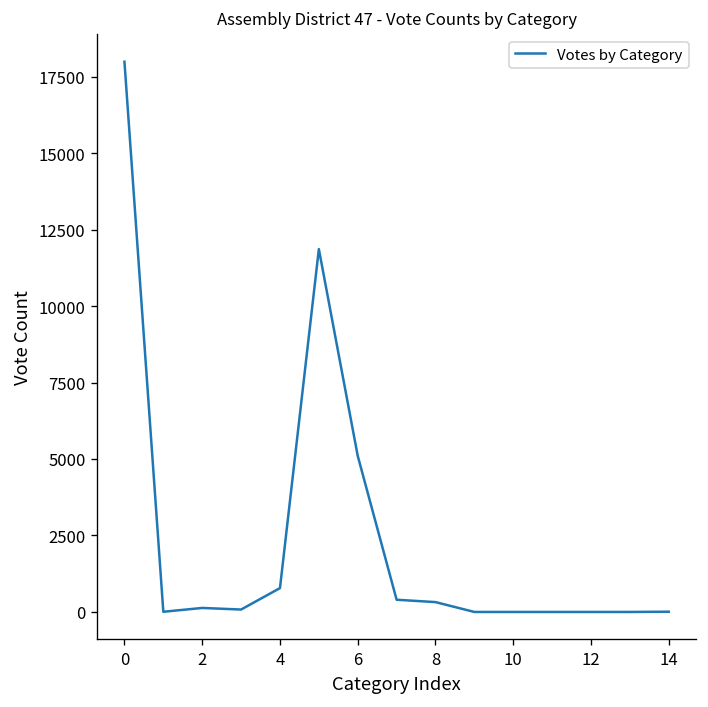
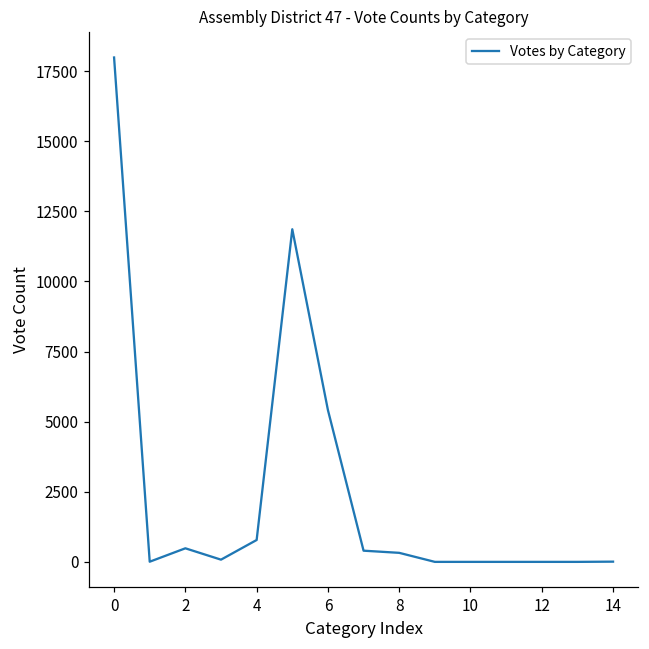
2: 100 -> 500
6: 5100 -> 5400
